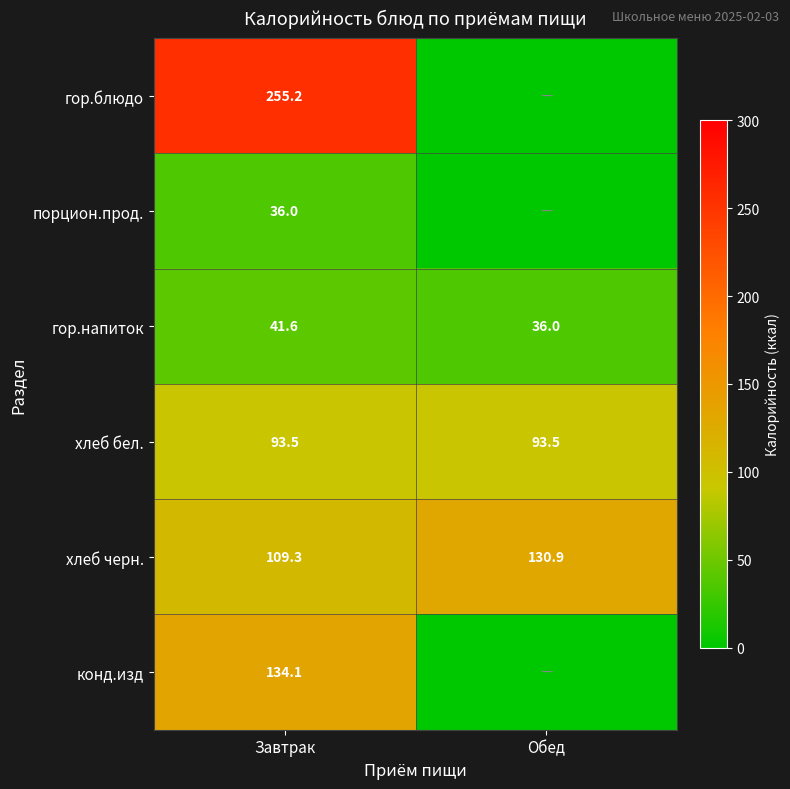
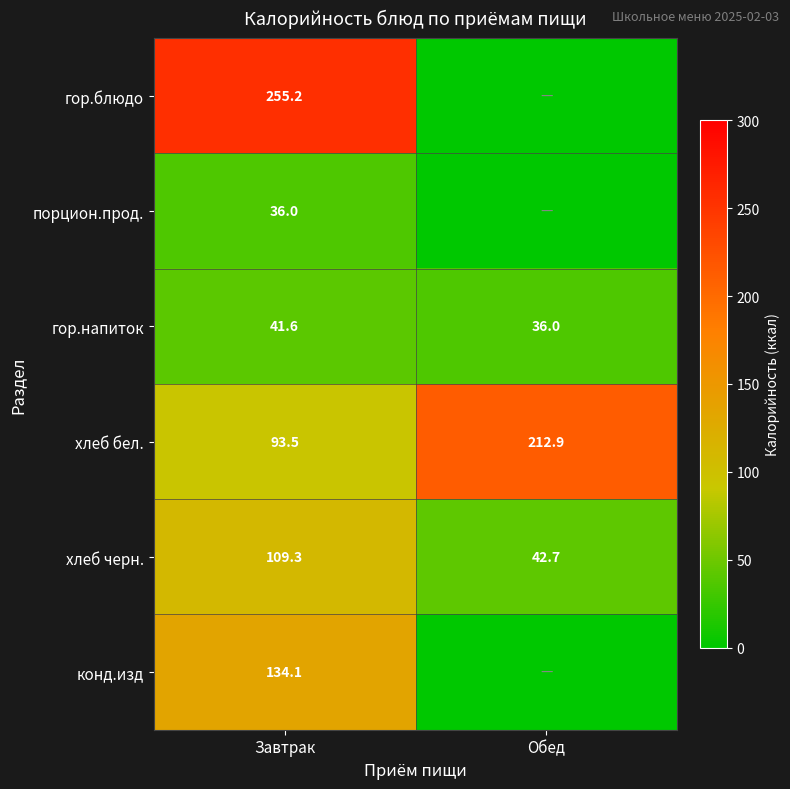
хлеб бел., Обед: 93.5 -> 212.9
хлеб черн., Обед: 130.9 -> 42.7
